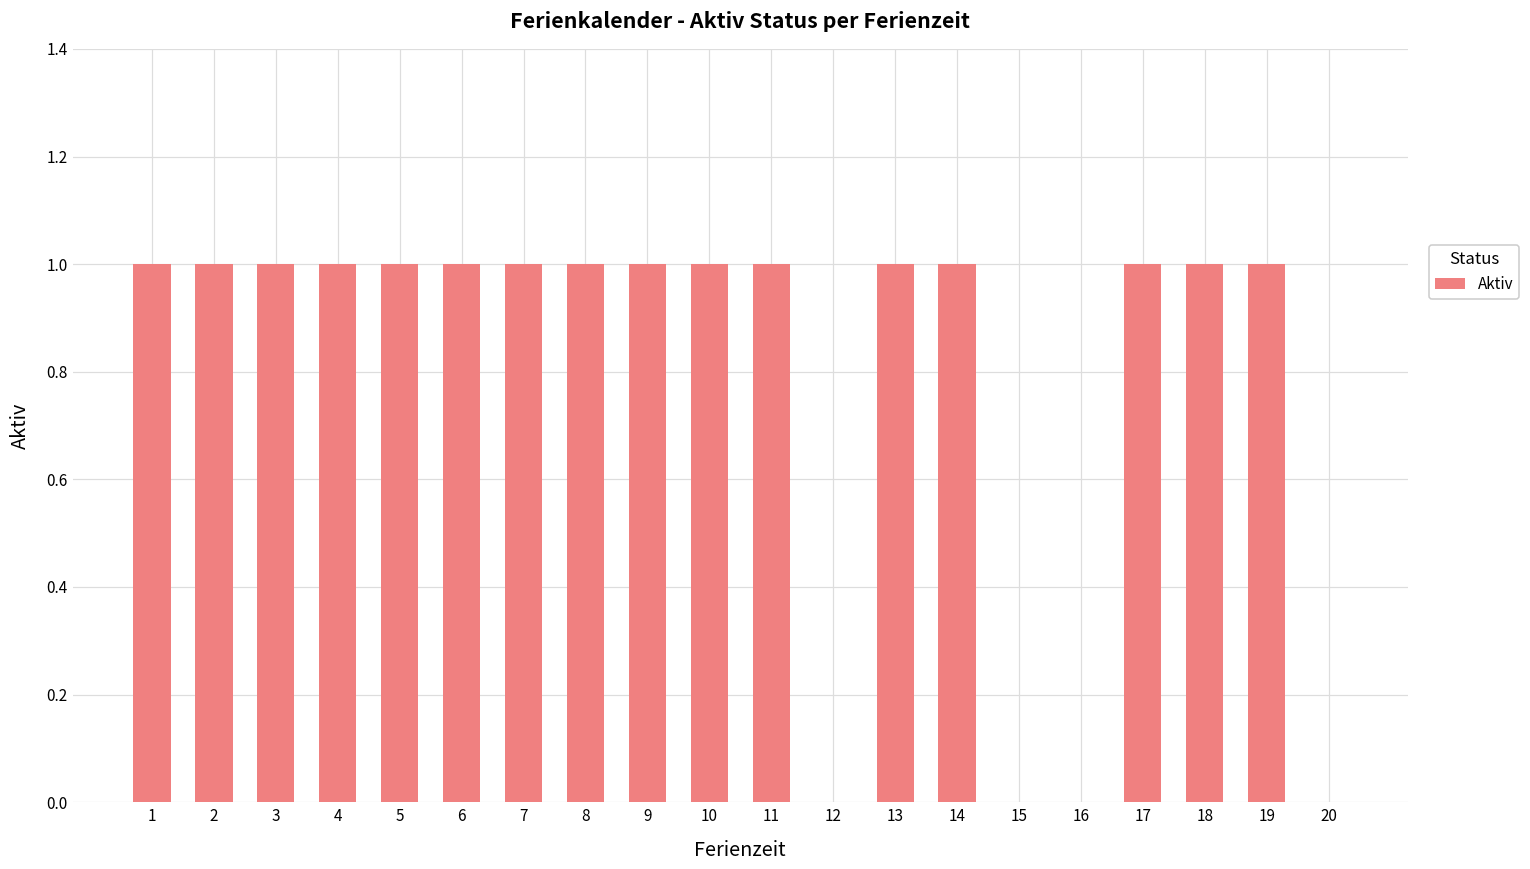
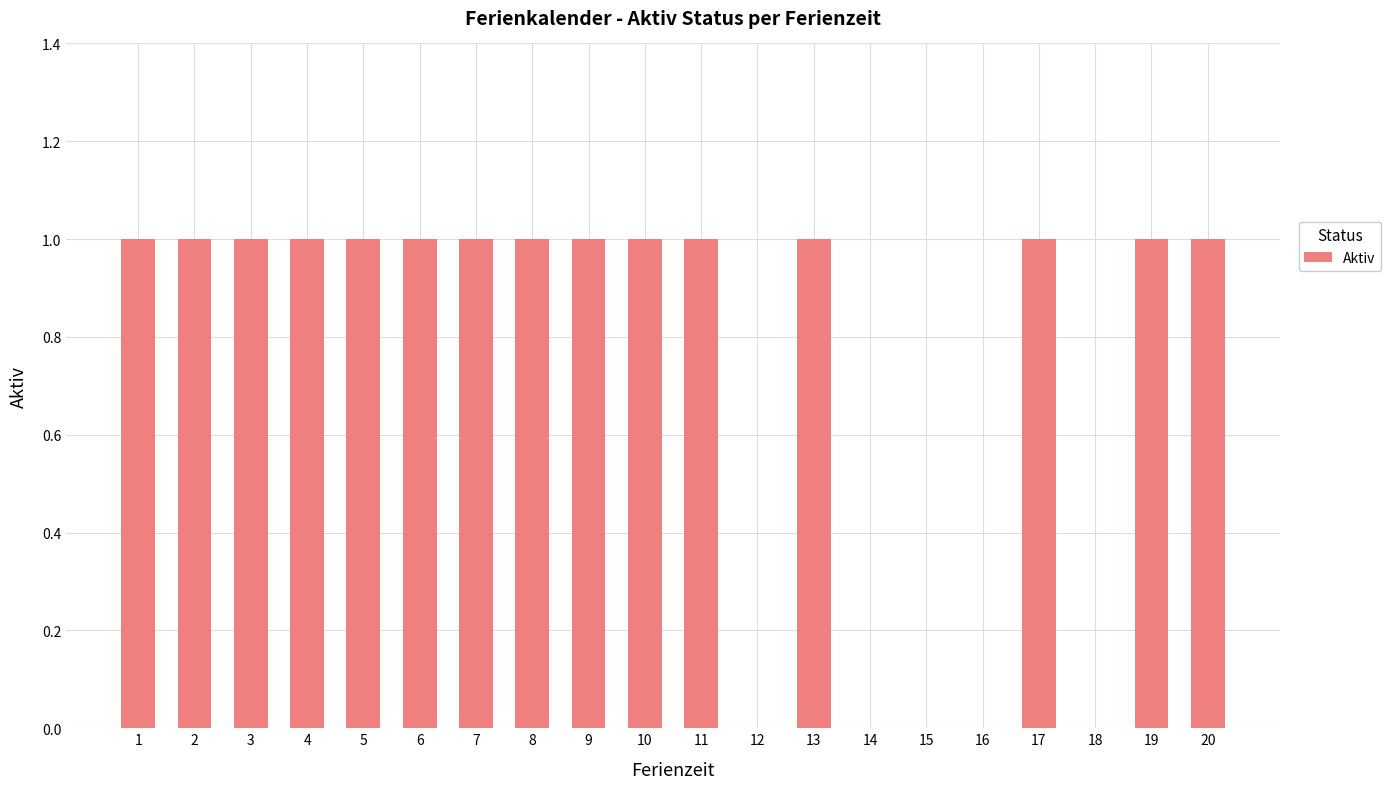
14: 1 -> 0
18: 1 -> 0
20: 0 -> 1
